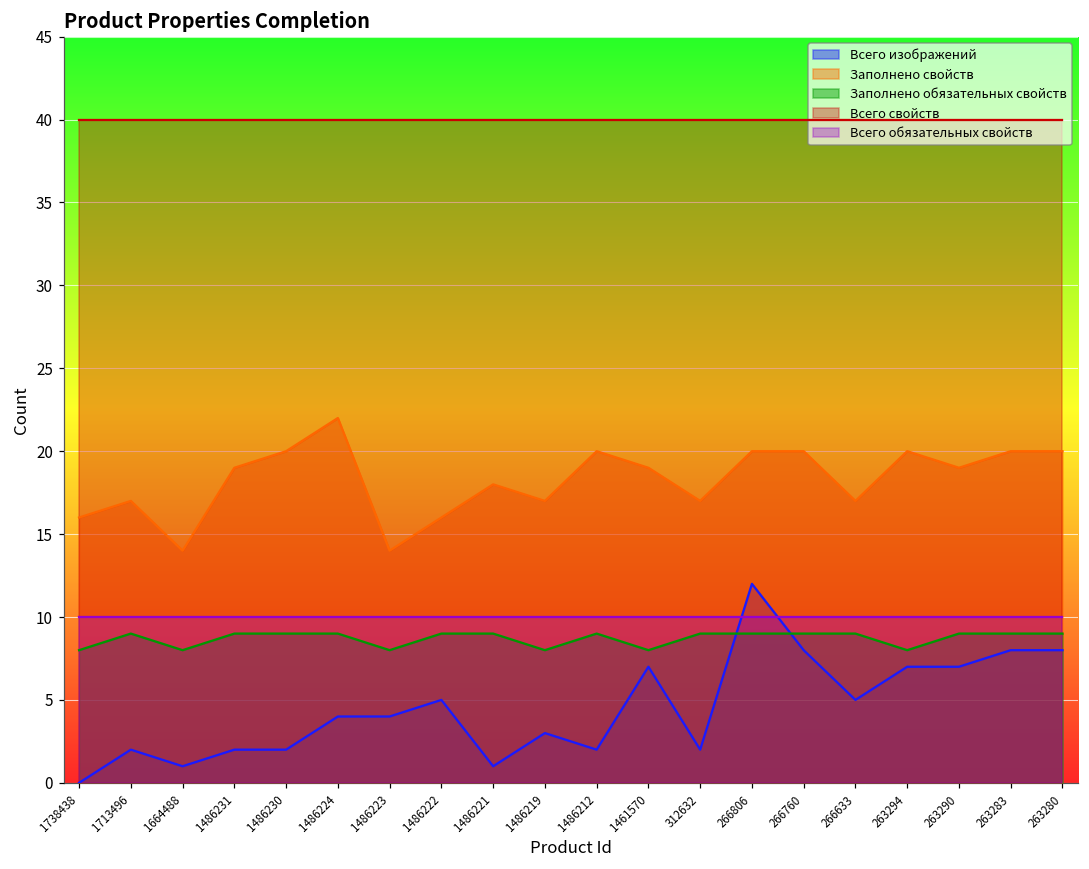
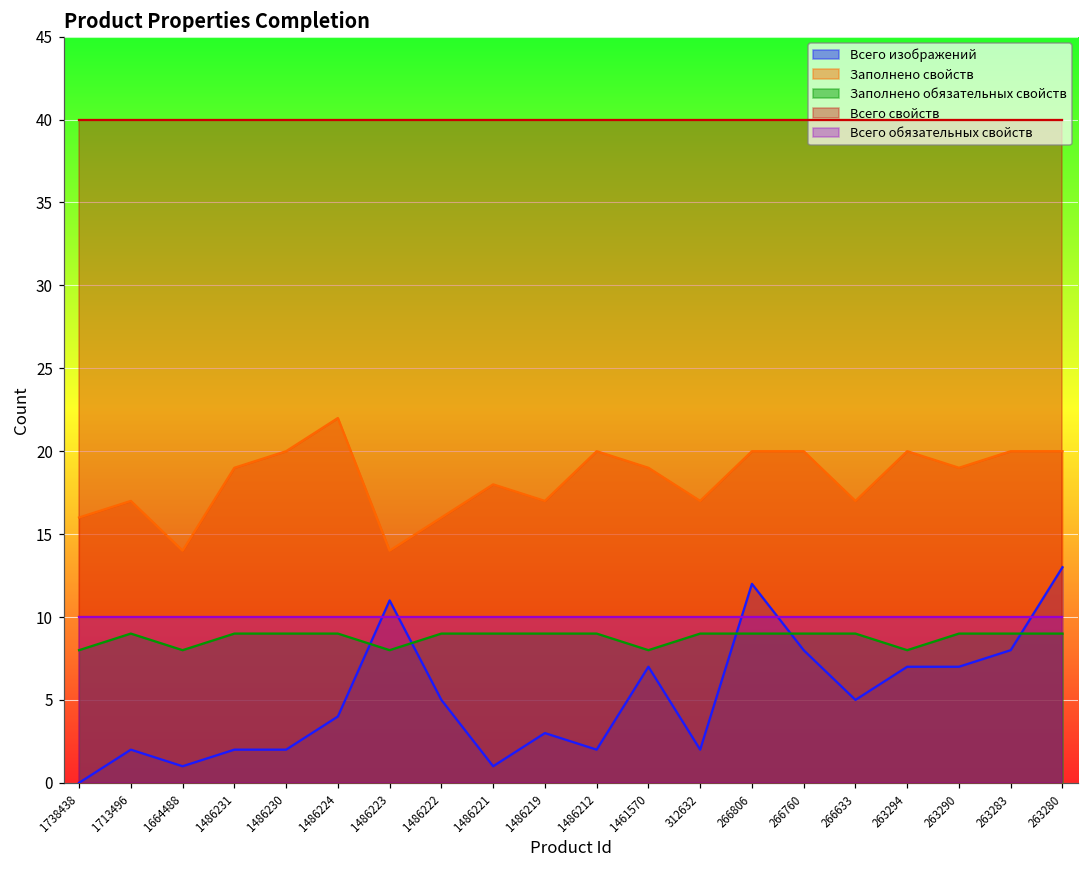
Всего изображений, 1486223: 4 -> 11
Заполнено обязательных свойств, 1486219: 8 -> 9
Всего изображений, 263280: 8 -> 13
